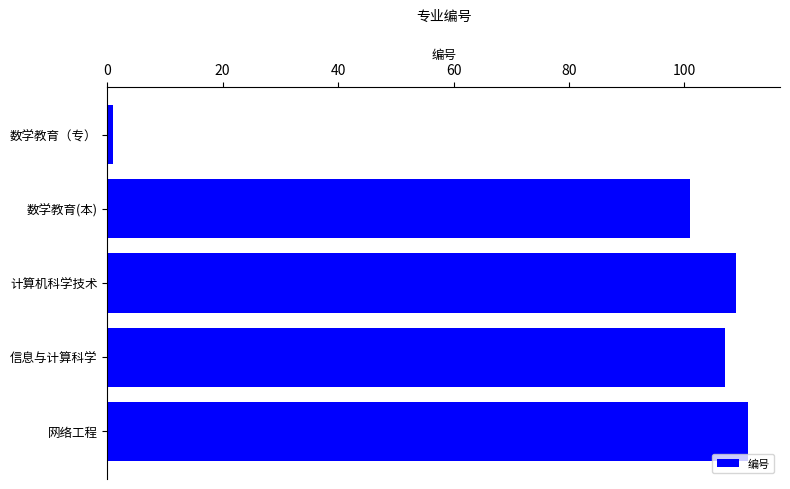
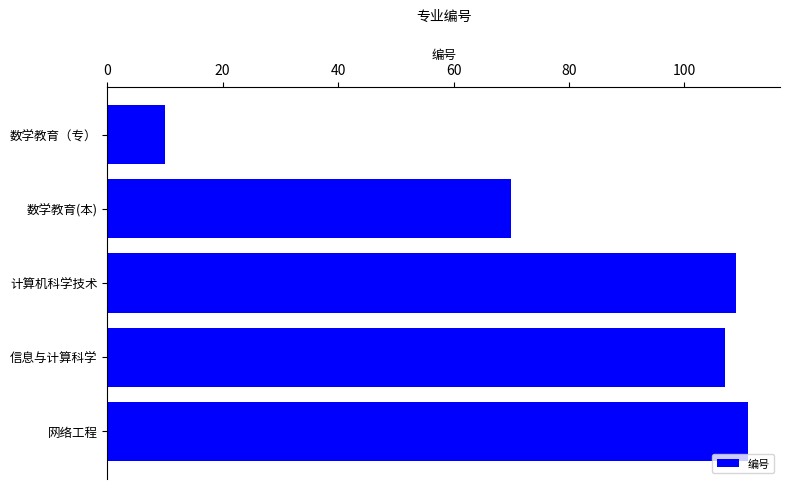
数学教育（专）: 1 -> 10
数学教育(本): 101 -> 70
